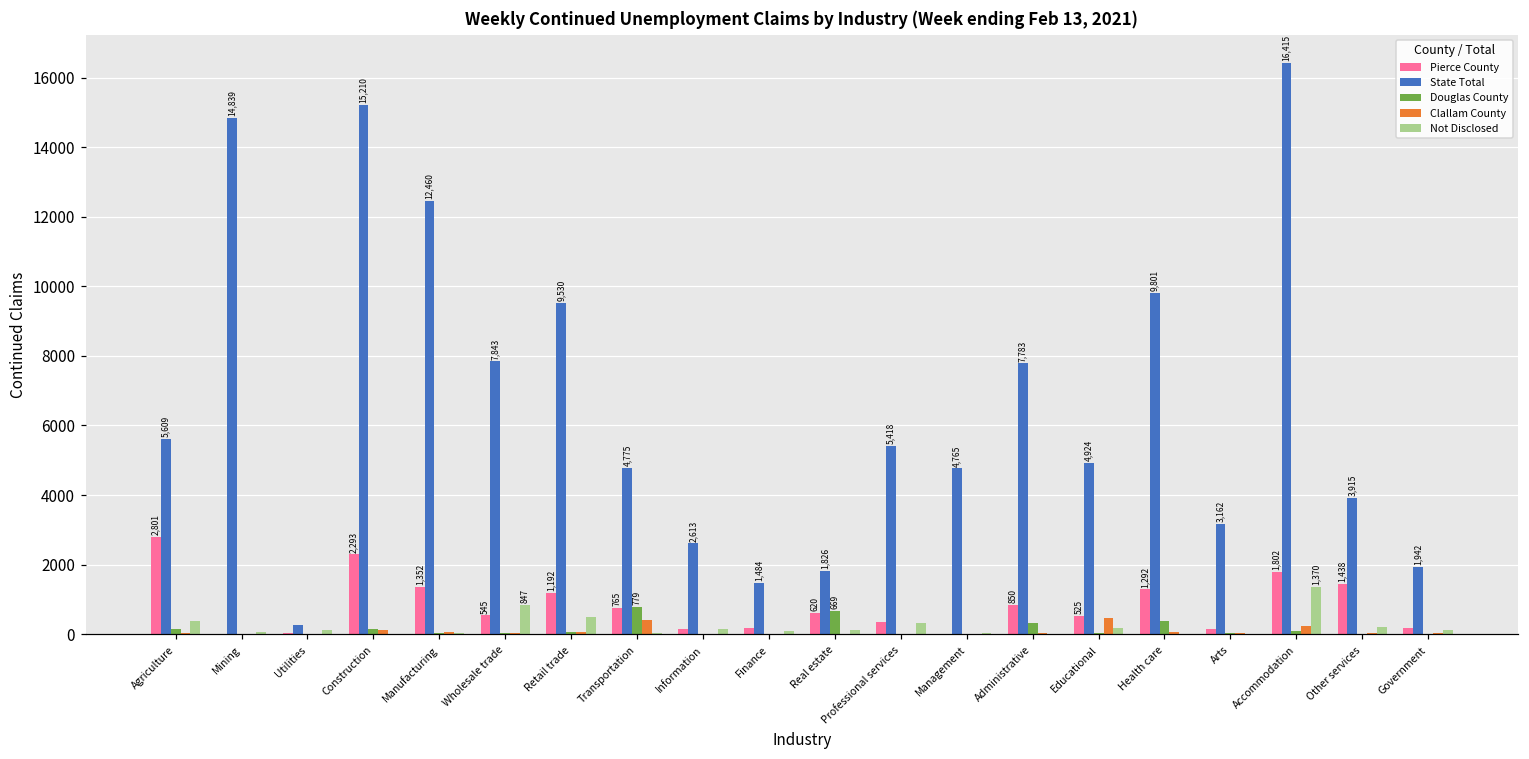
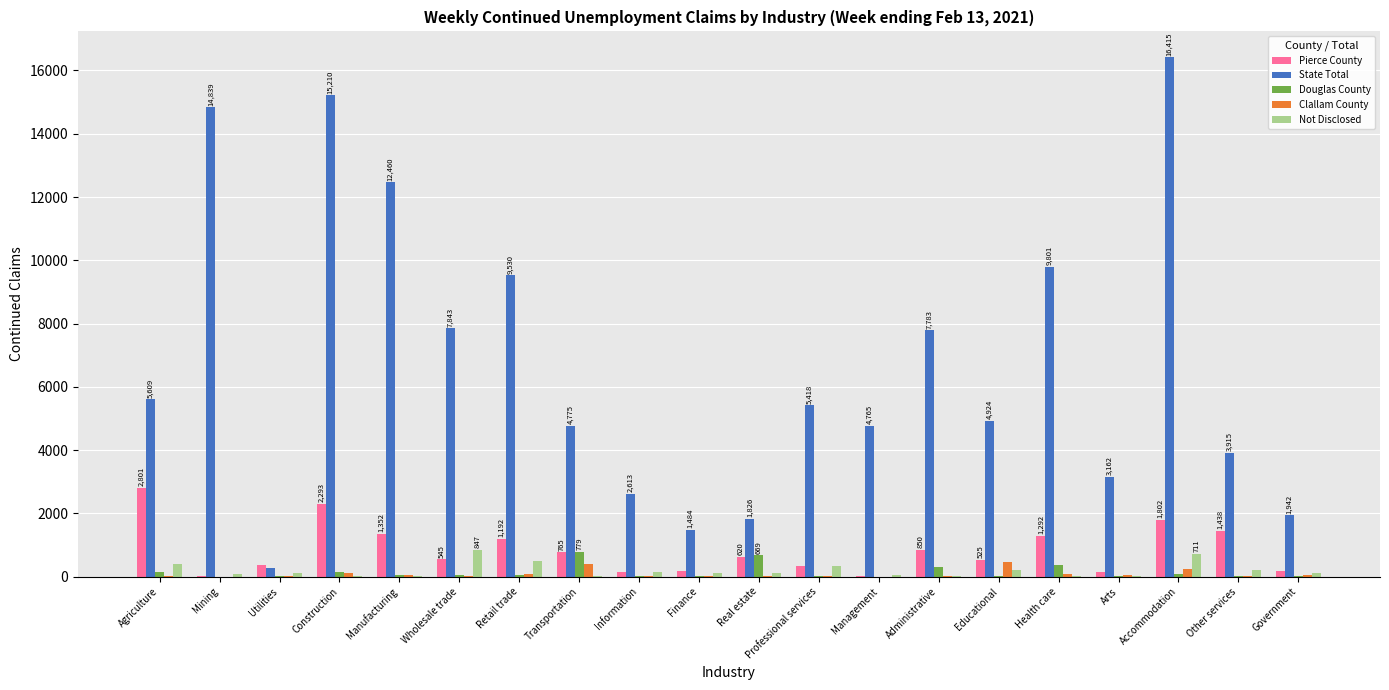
Pierce County, Utilities: 0 -> 400
Not Disclosed, Accommodation: 1,370 -> 711
